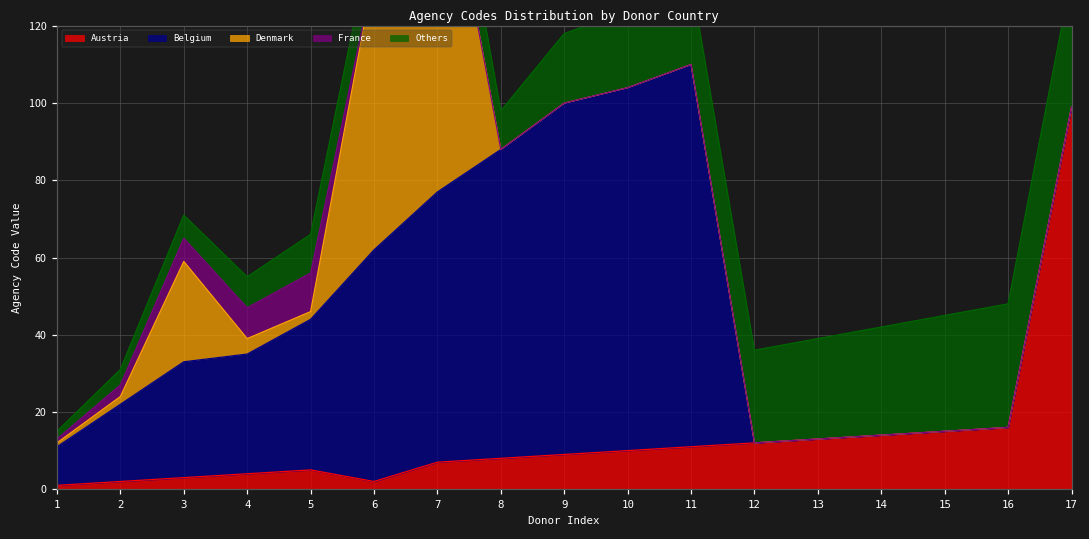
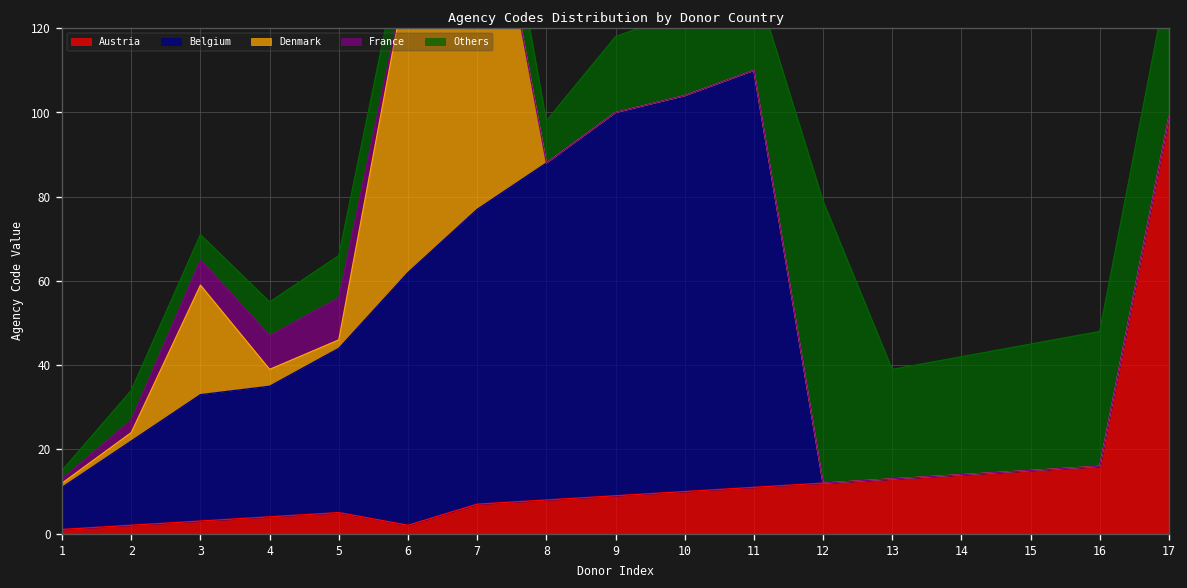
Others, 2: 4 -> 7
Others, 12: 24 -> 67
